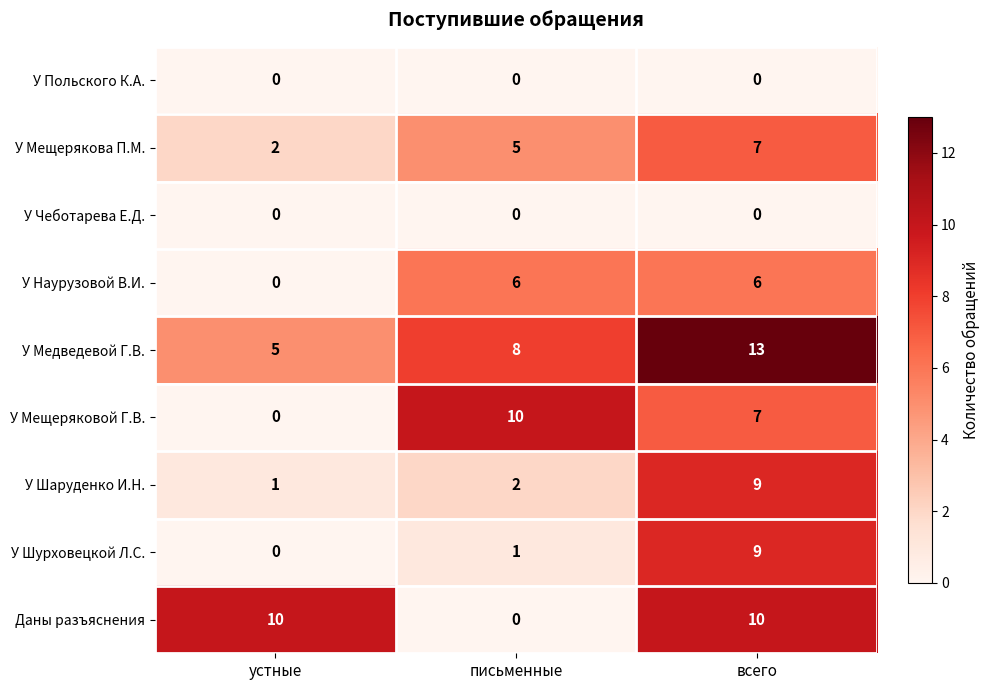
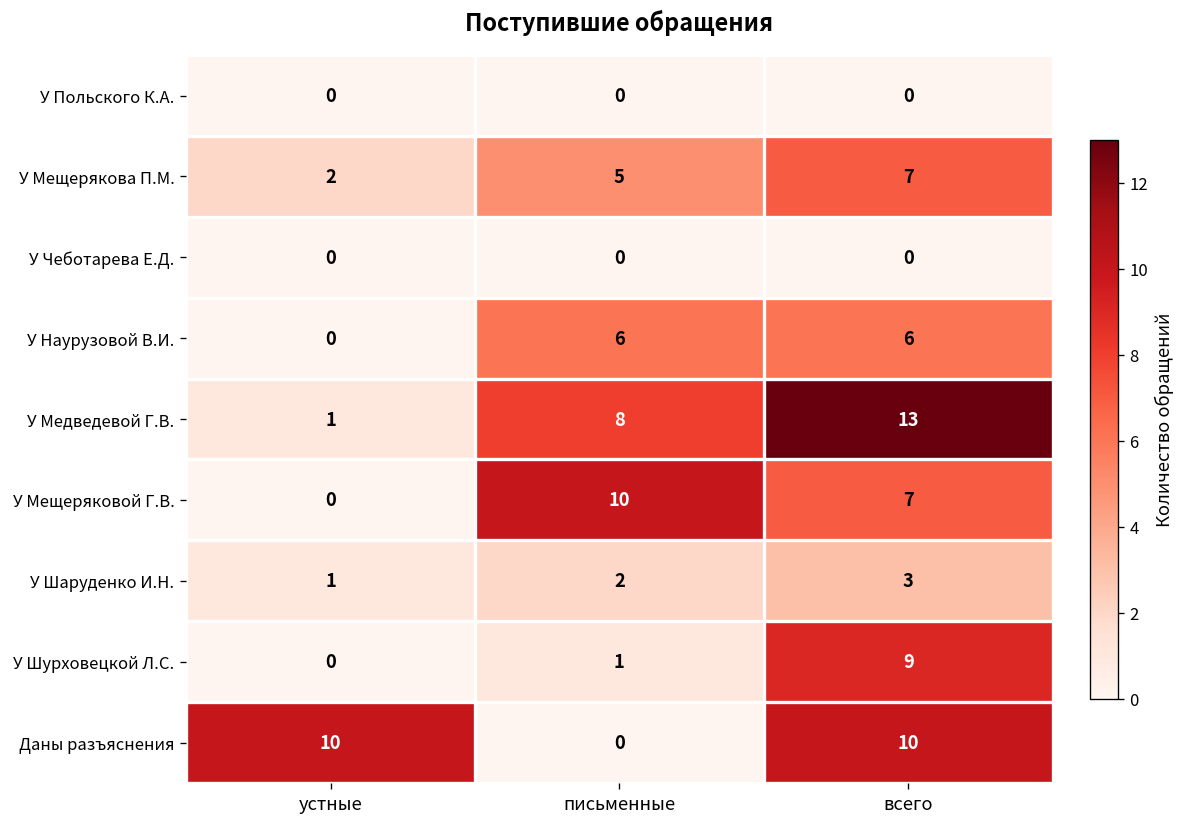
У Медведевой Г.В., устные: 5 -> 1
У Шаруденко И.Н., всего: 9 -> 3
